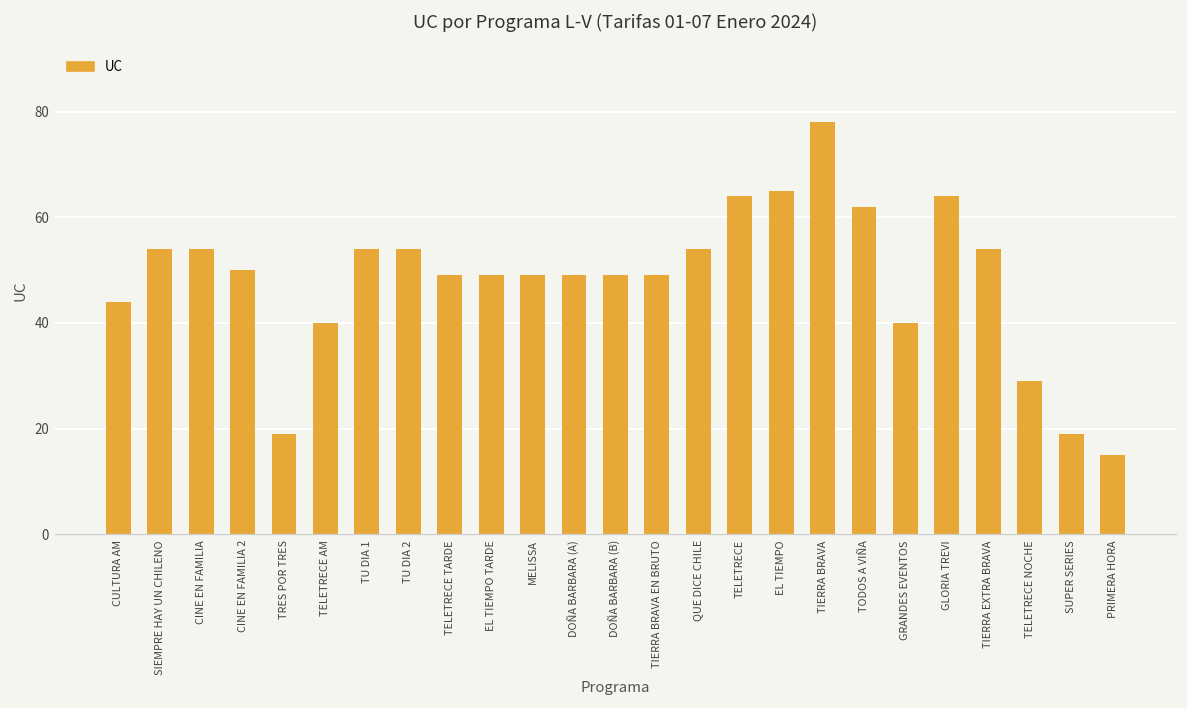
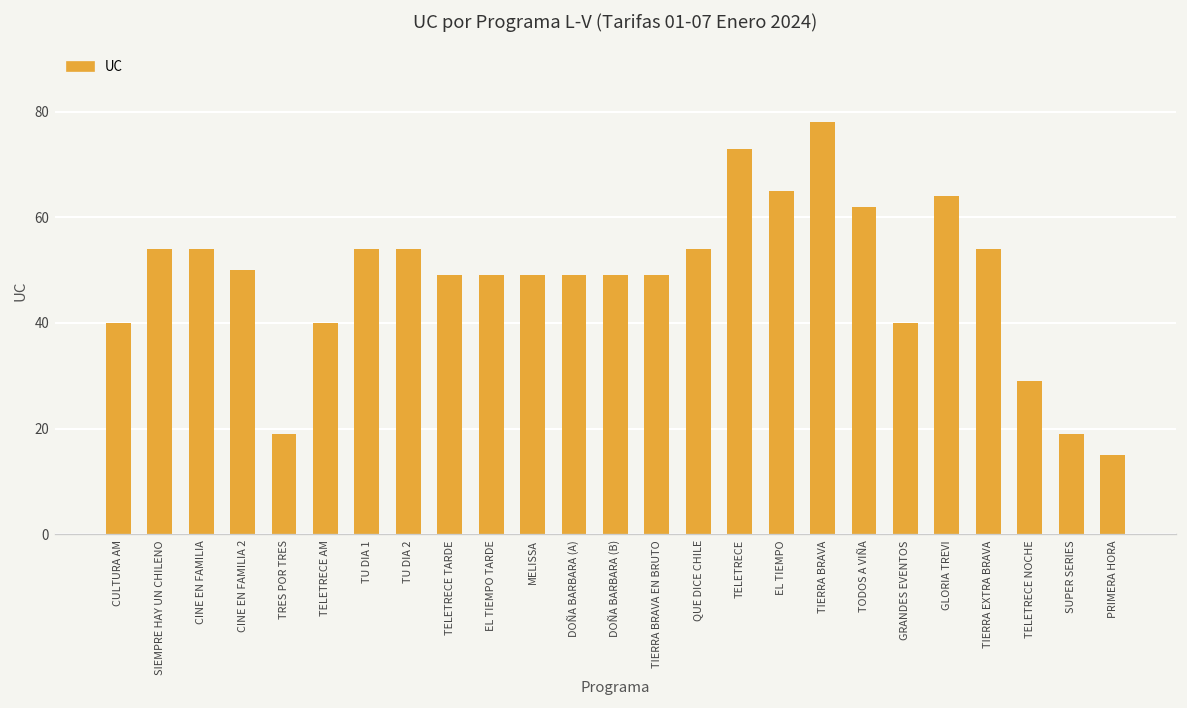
CULTURA AM: 44 -> 40
TELETRECE: 64 -> 73
